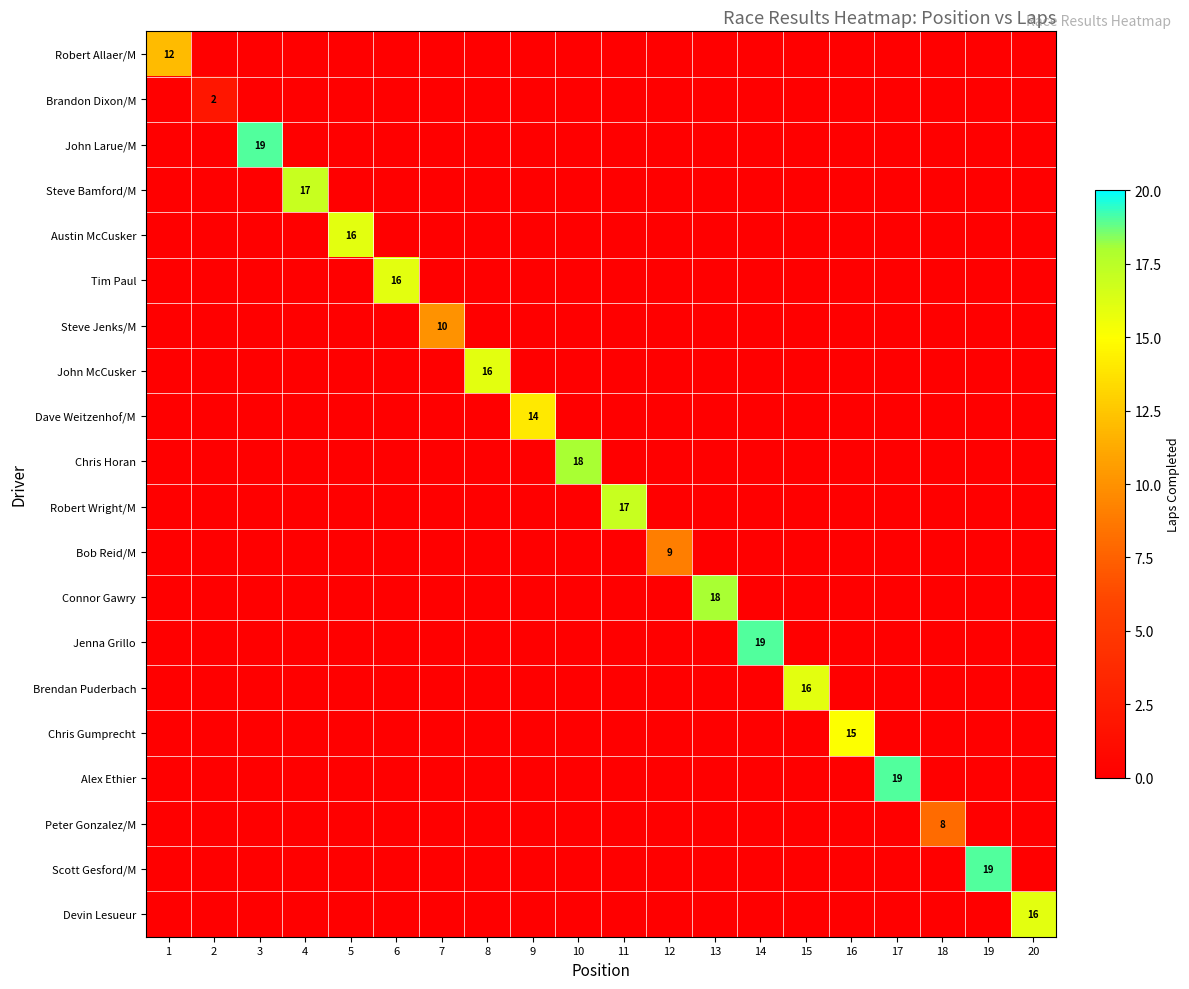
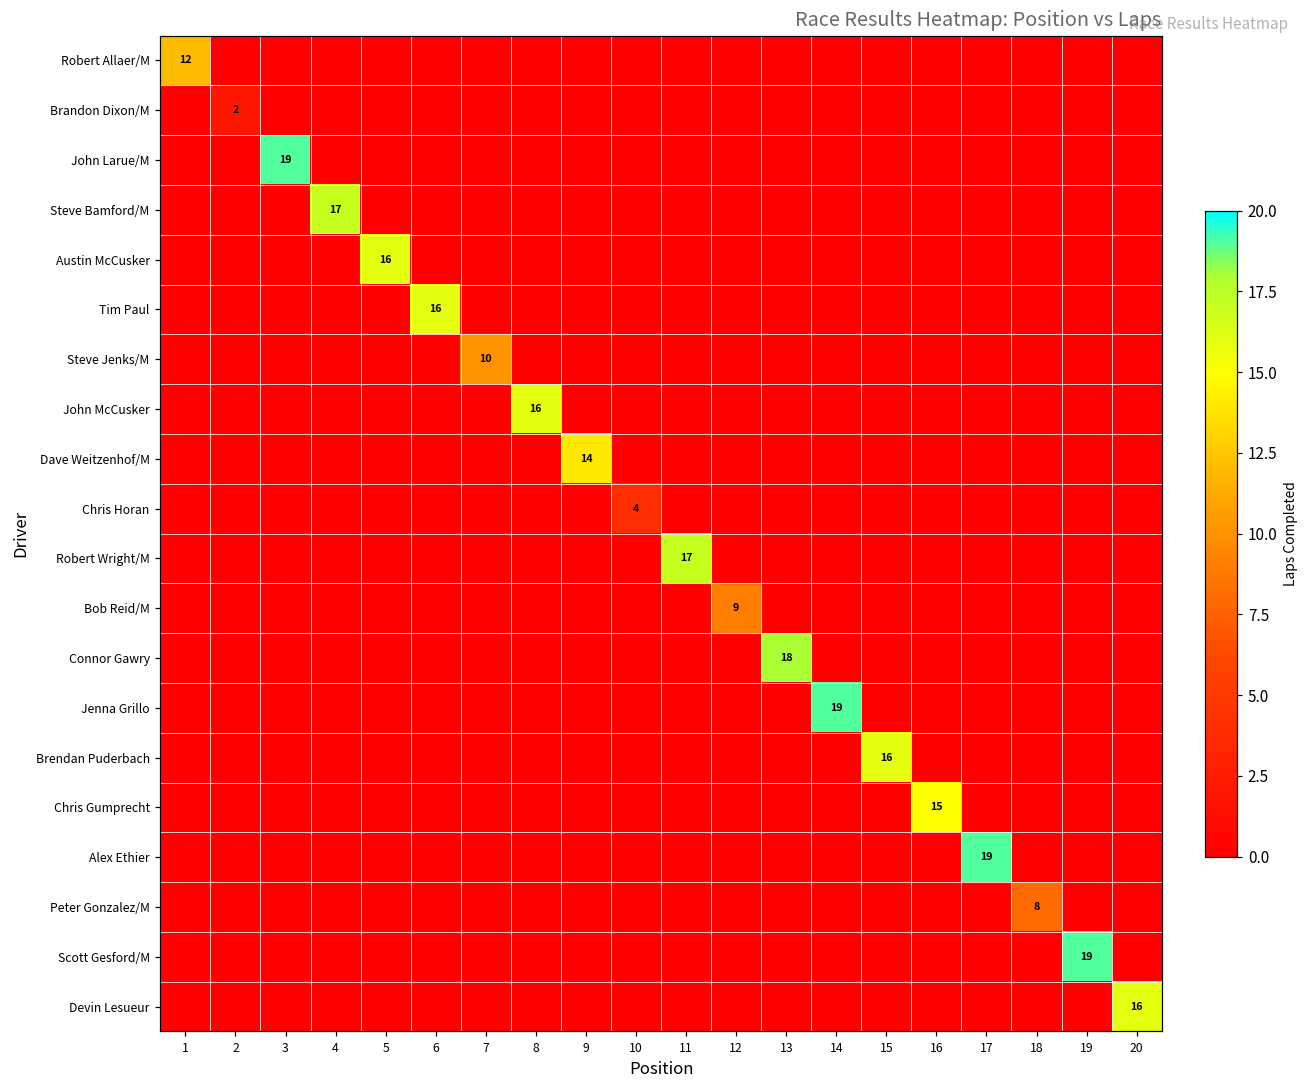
Chris Horan, 10: 18 -> 4
